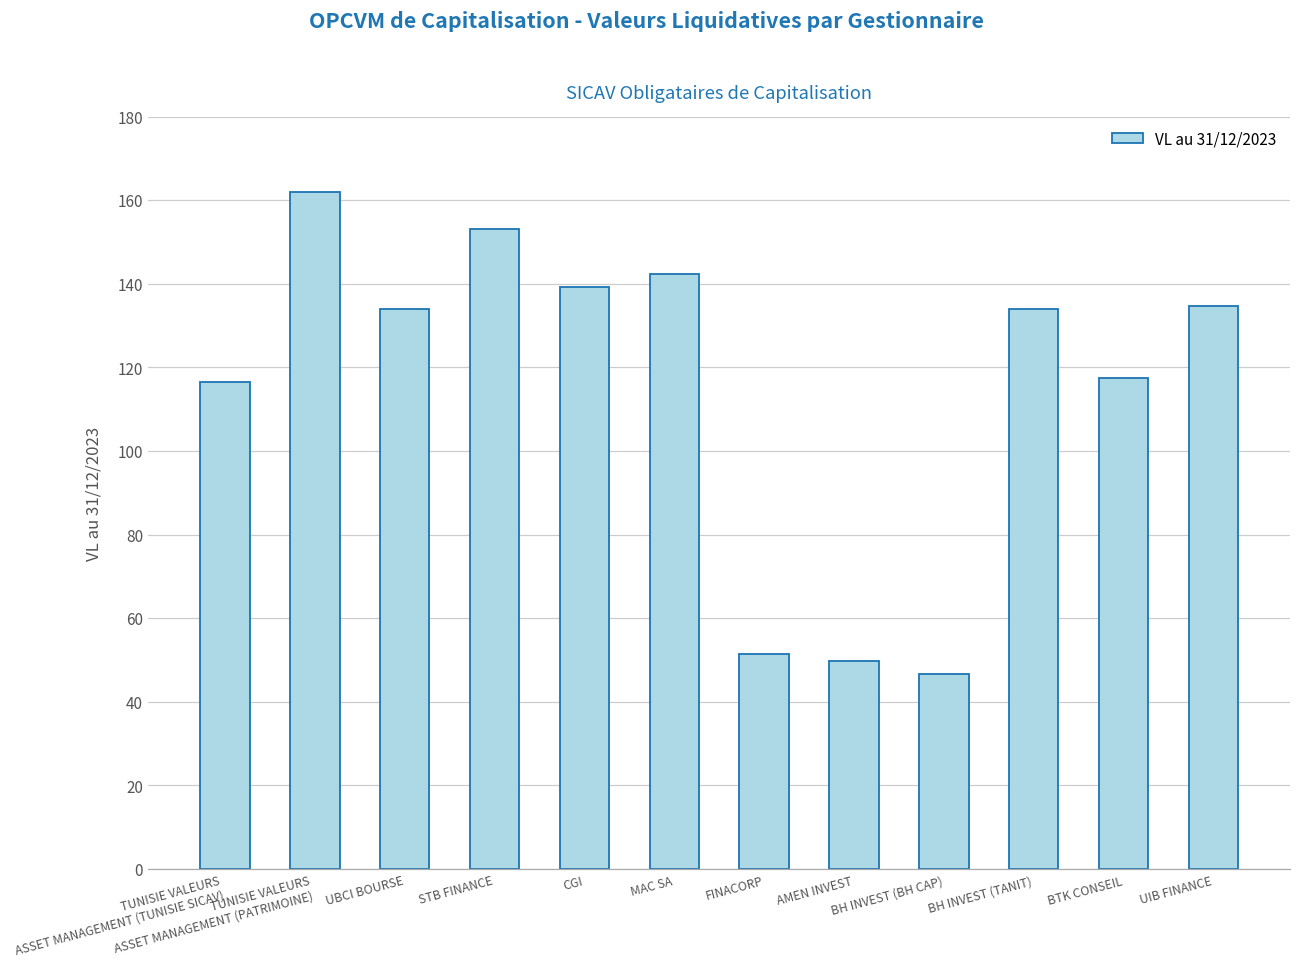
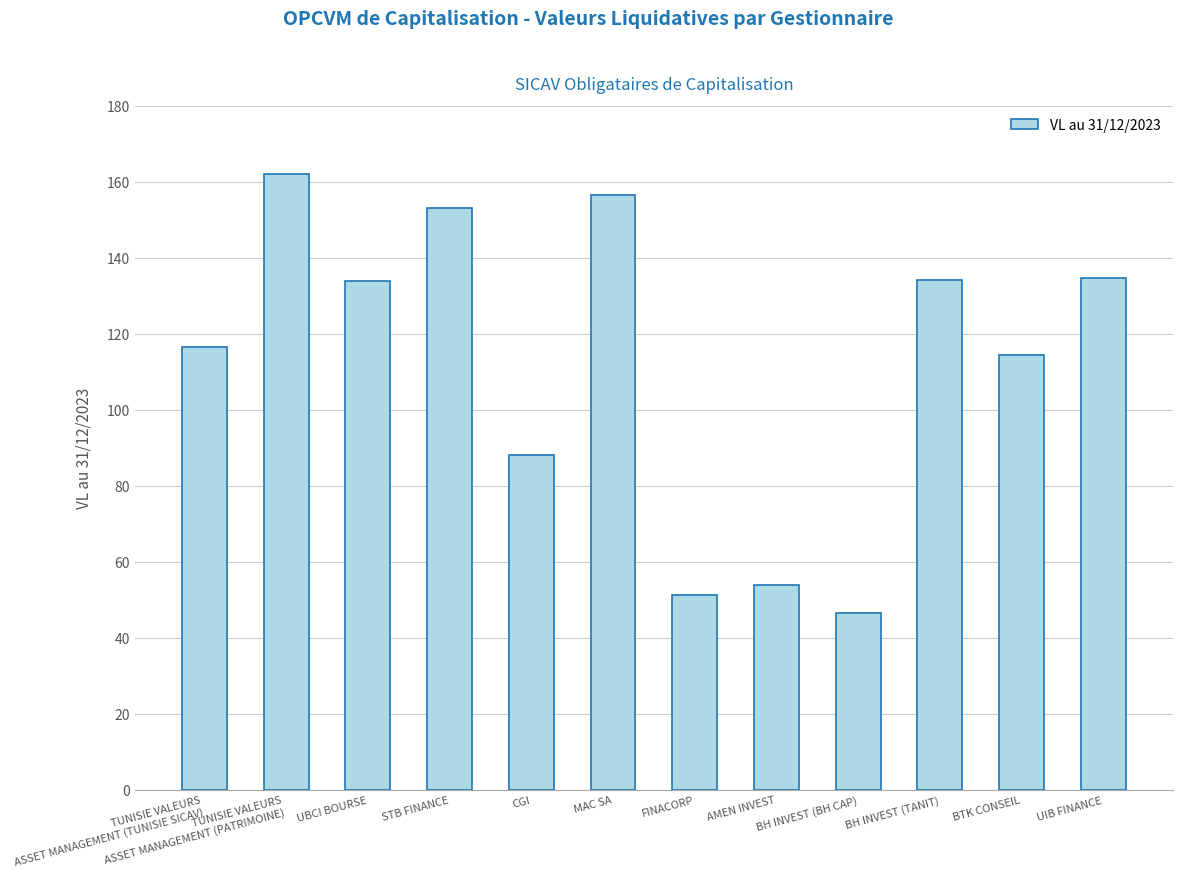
CGI: 139 -> 88
MAC SA: 142 -> 157
AMEN INVEST: 50 -> 54
BTK CONSEIL: 117 -> 114
